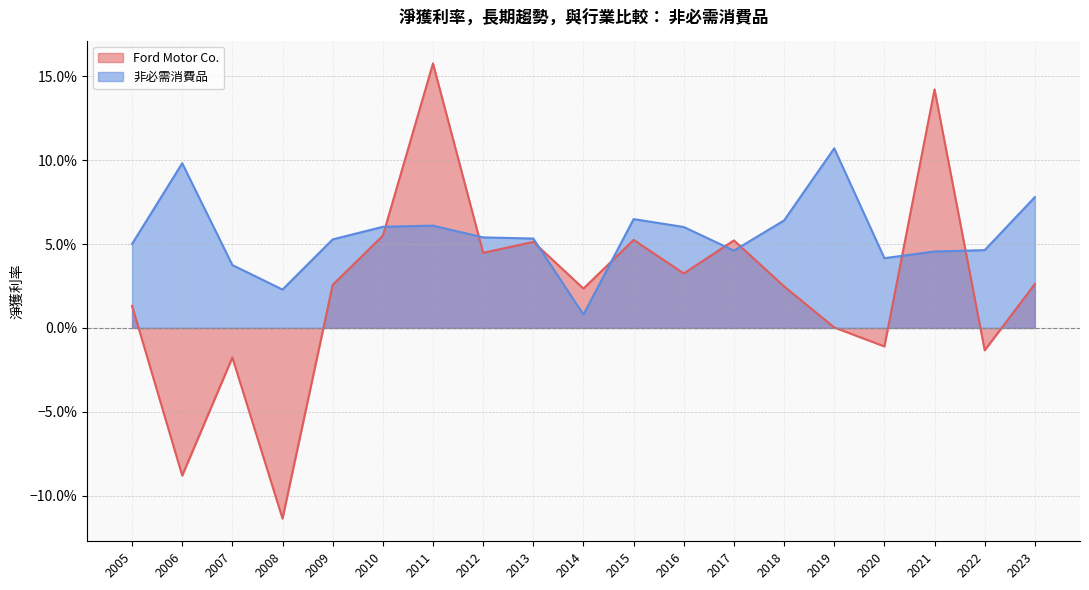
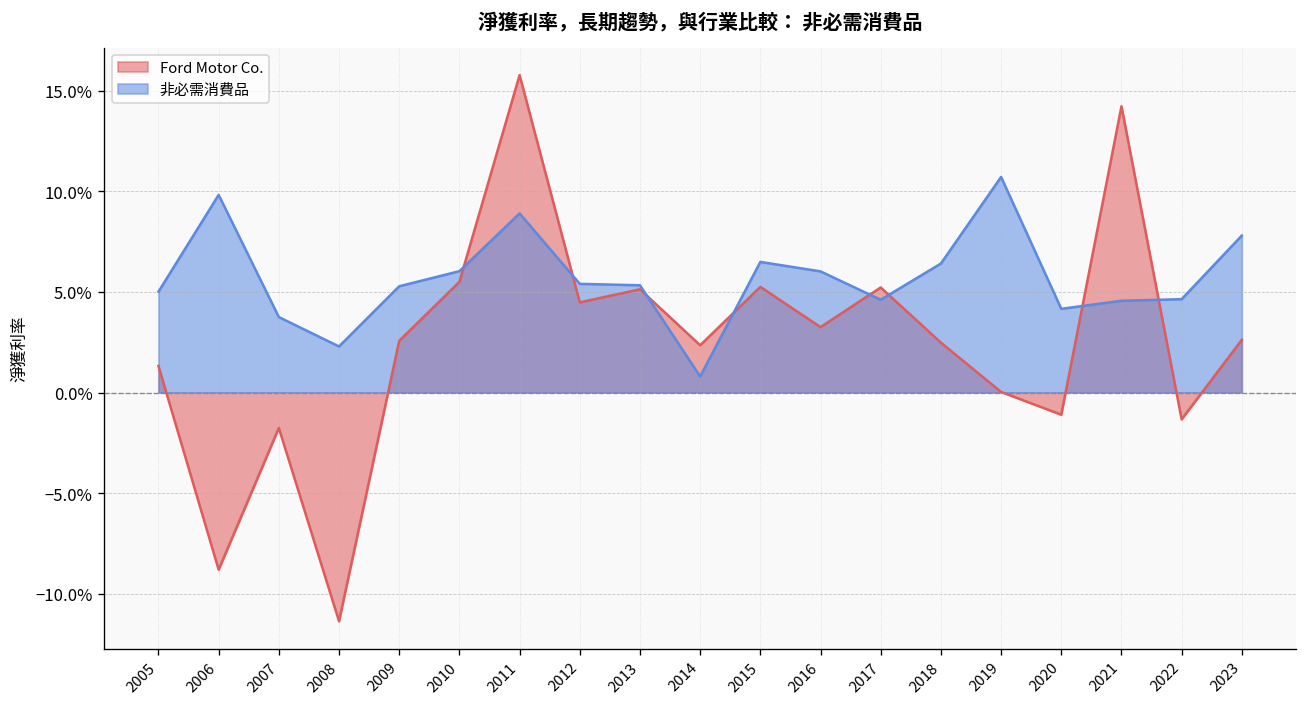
非必需消費品, 2011: 6.1% -> 8.9%
